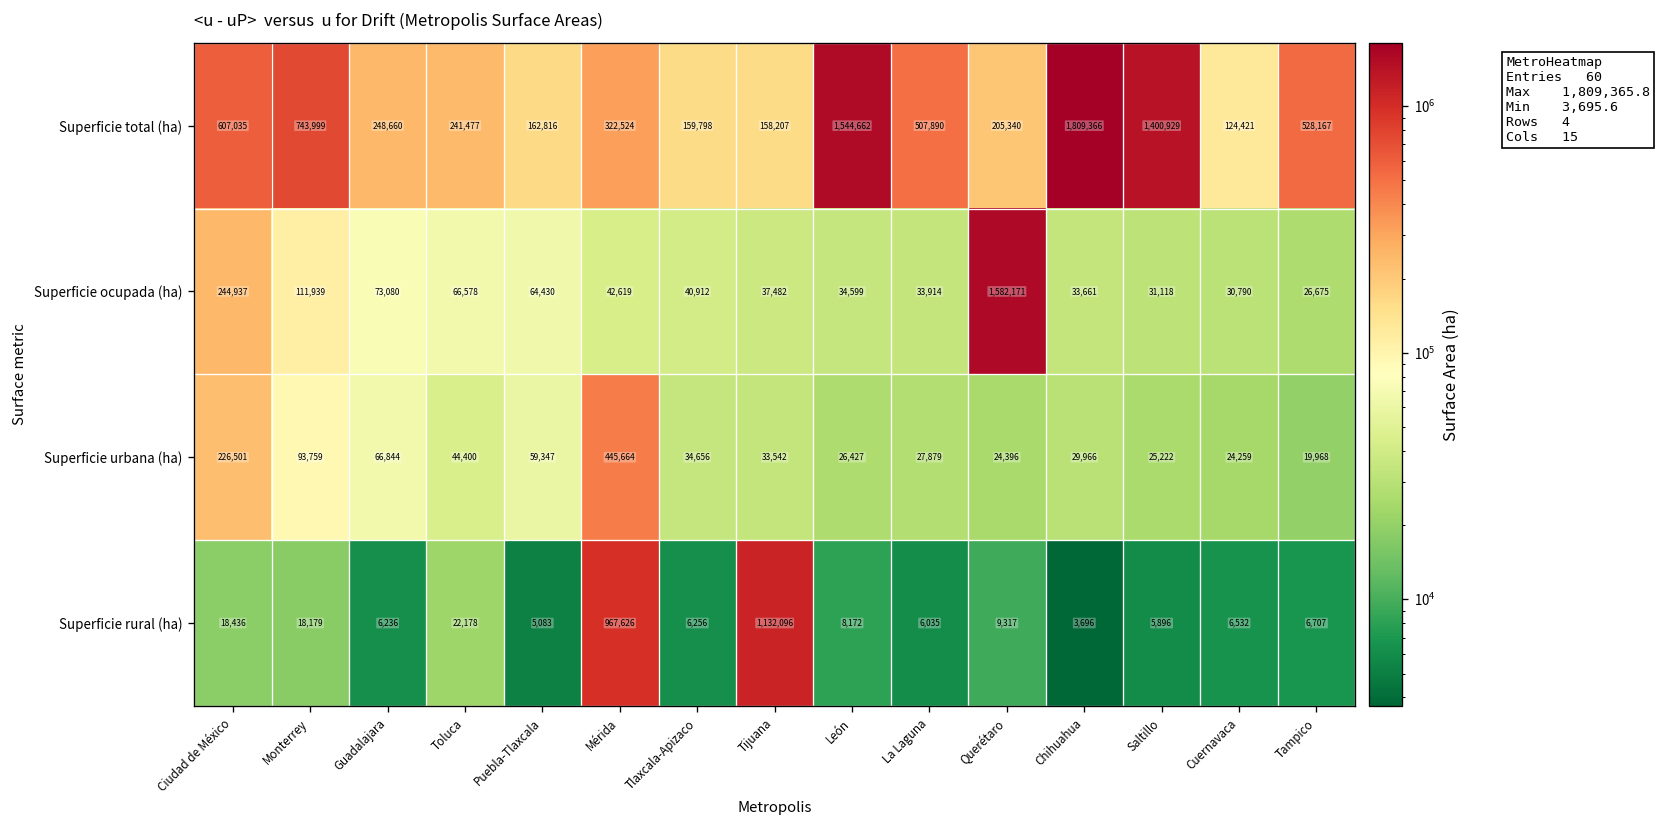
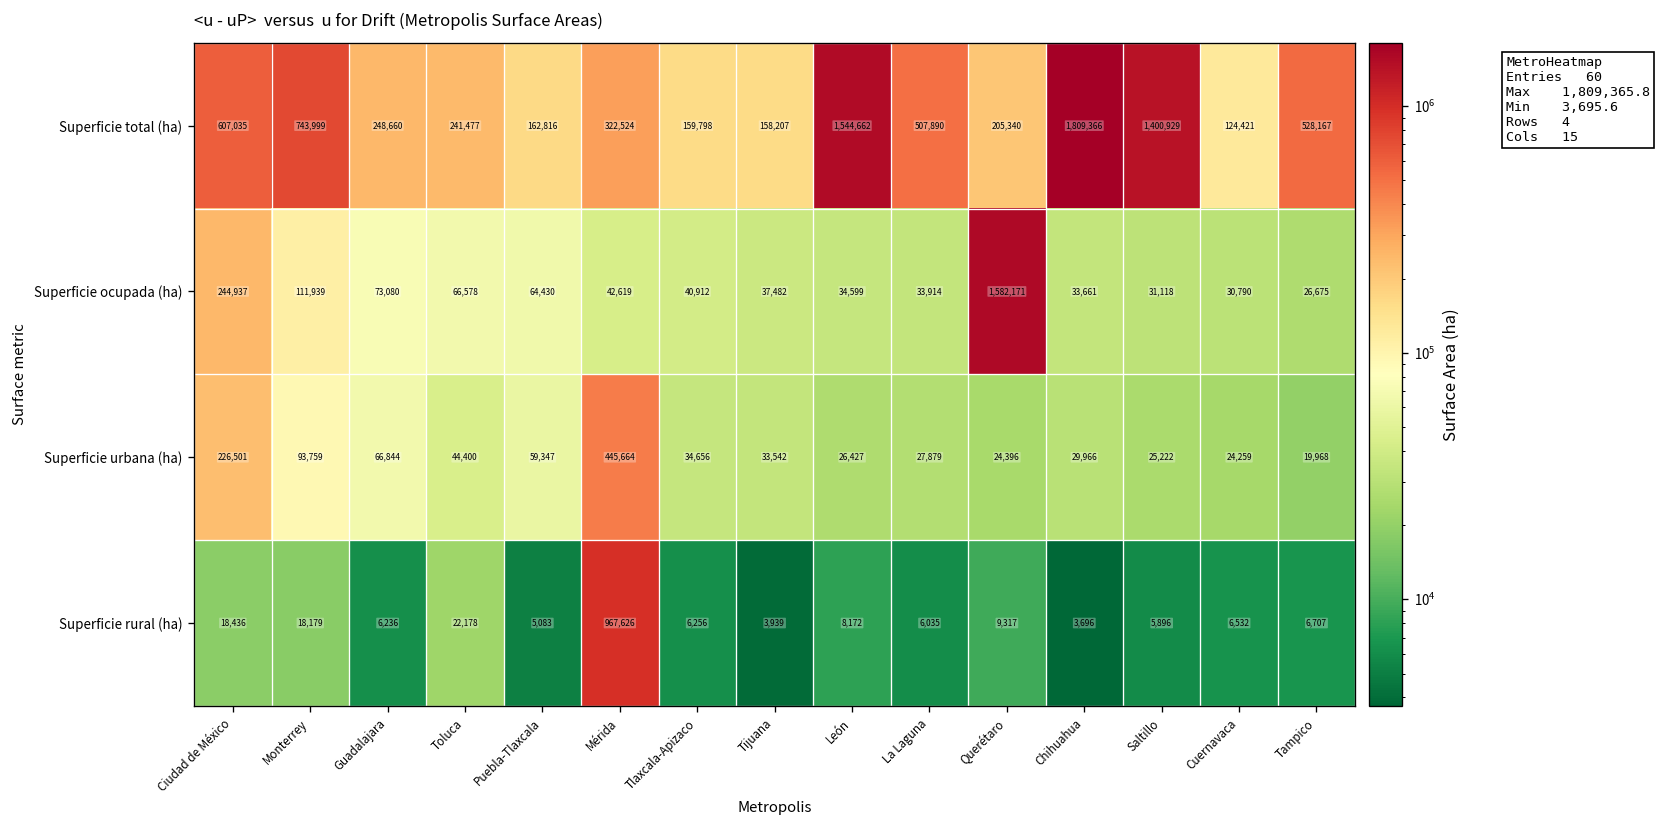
Superficie rural (ha), Tijuana: 1,132,096 -> 3,939
